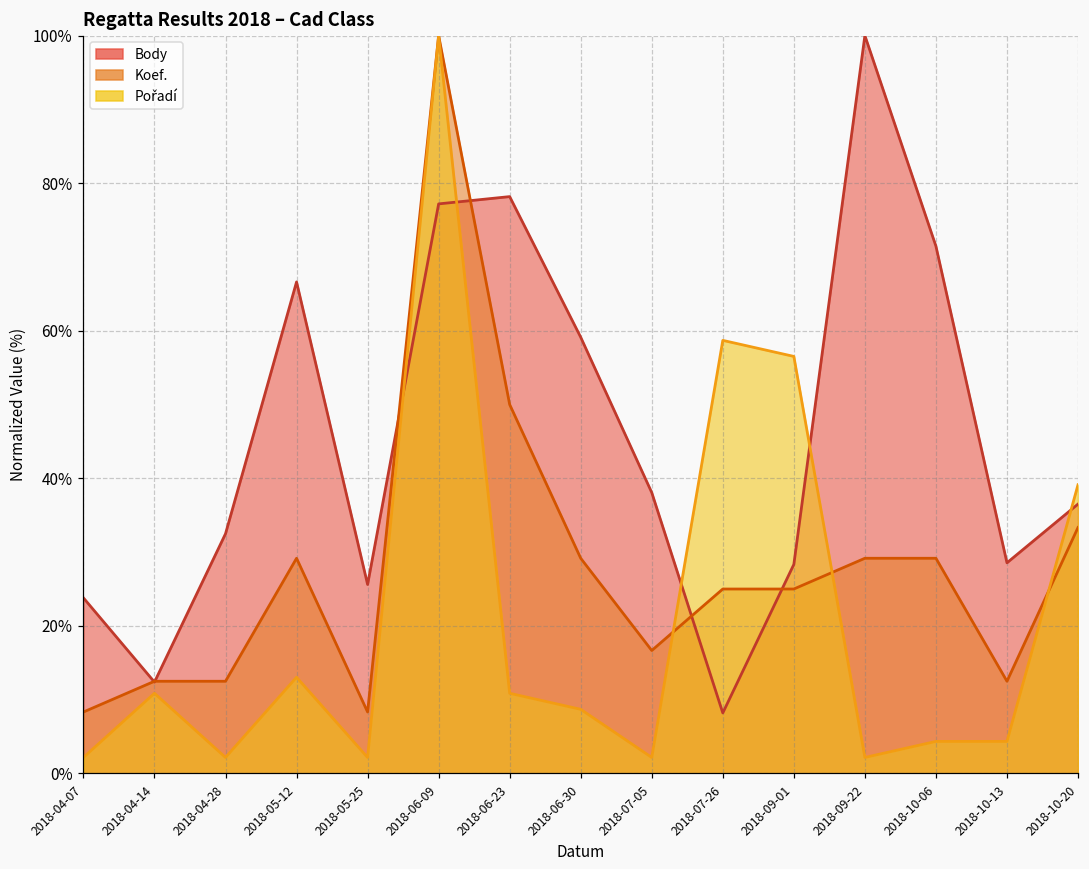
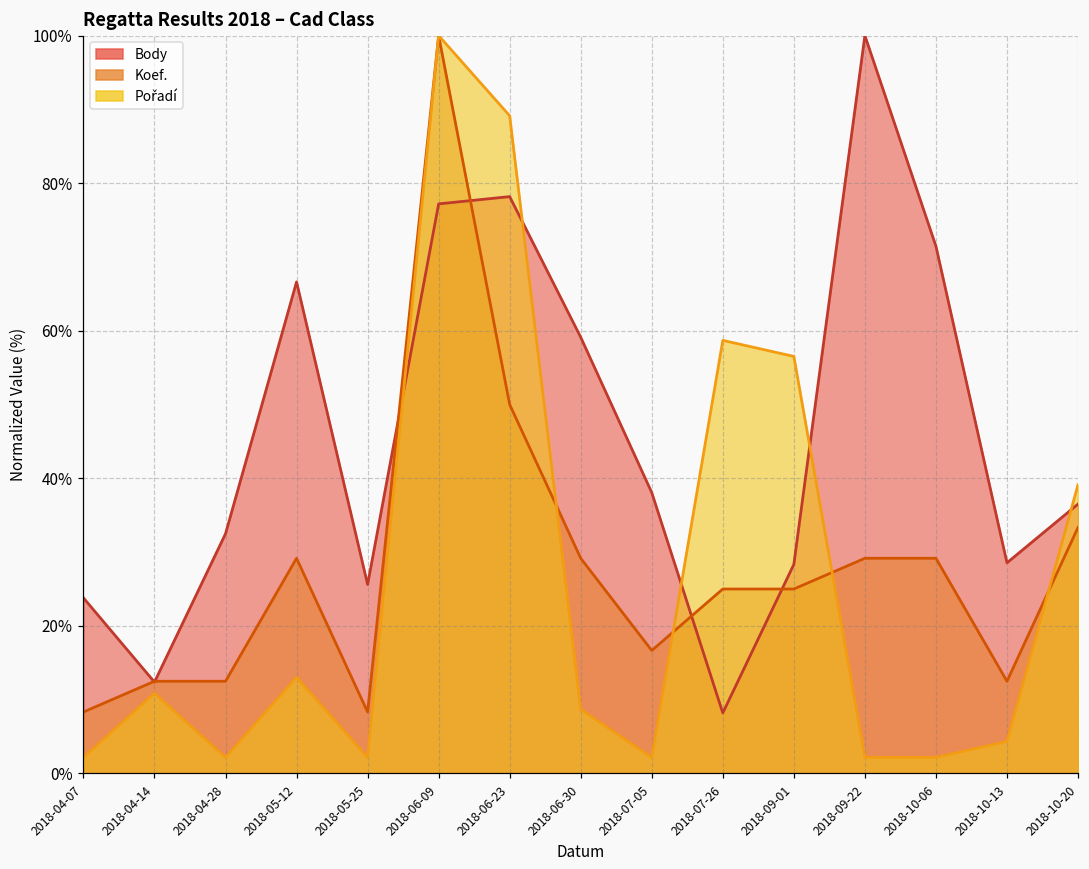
Pořadí, 2018-06-23: 11% -> 89%
Pořadí, 2018-10-06: 4% -> 2%
